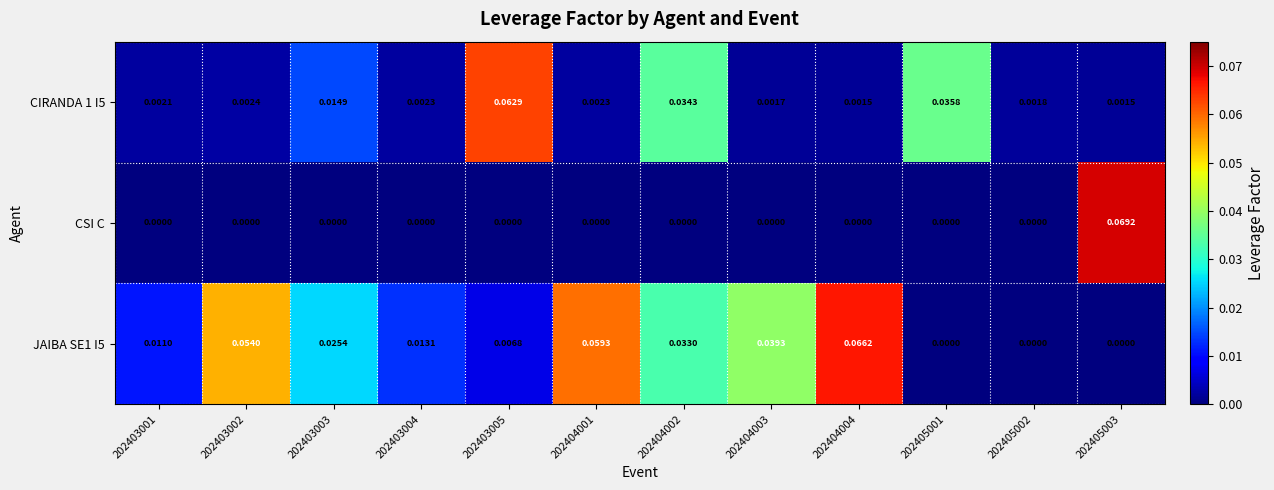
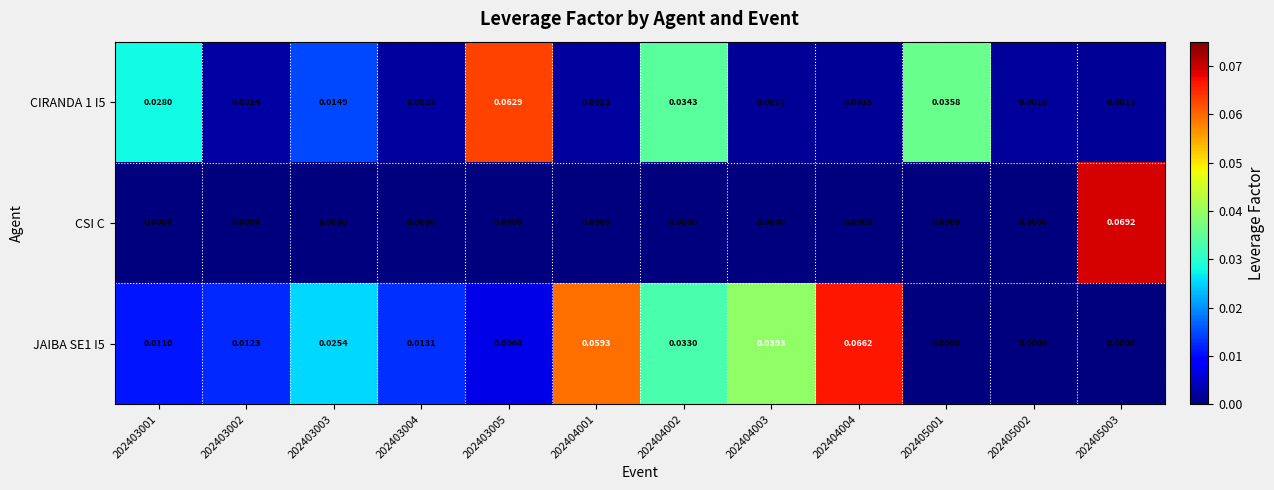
CIRANDA 1 I5, 202403001: 0.0021 -> 0.0280
JAIBA SE1 I5, 202403002: 0.0540 -> 0.0123
